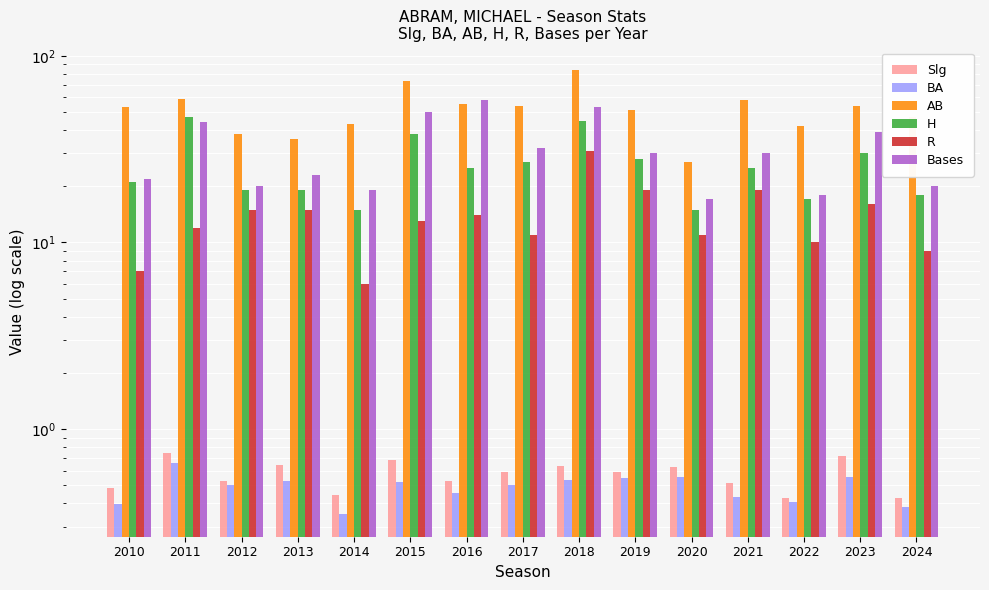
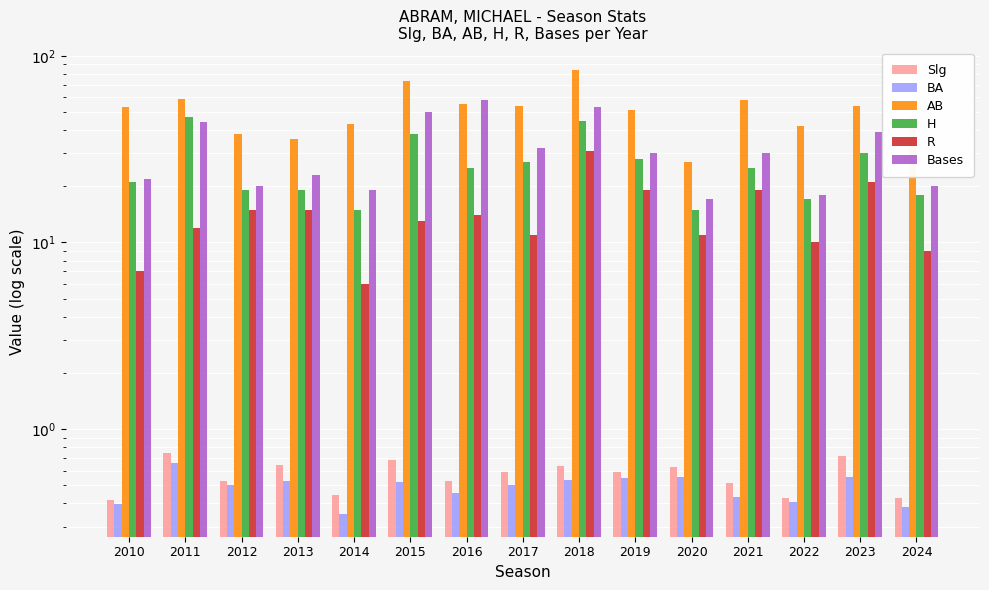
Slg, 2010: 0.49 -> 0.42
R, 2023: 16 -> 21
